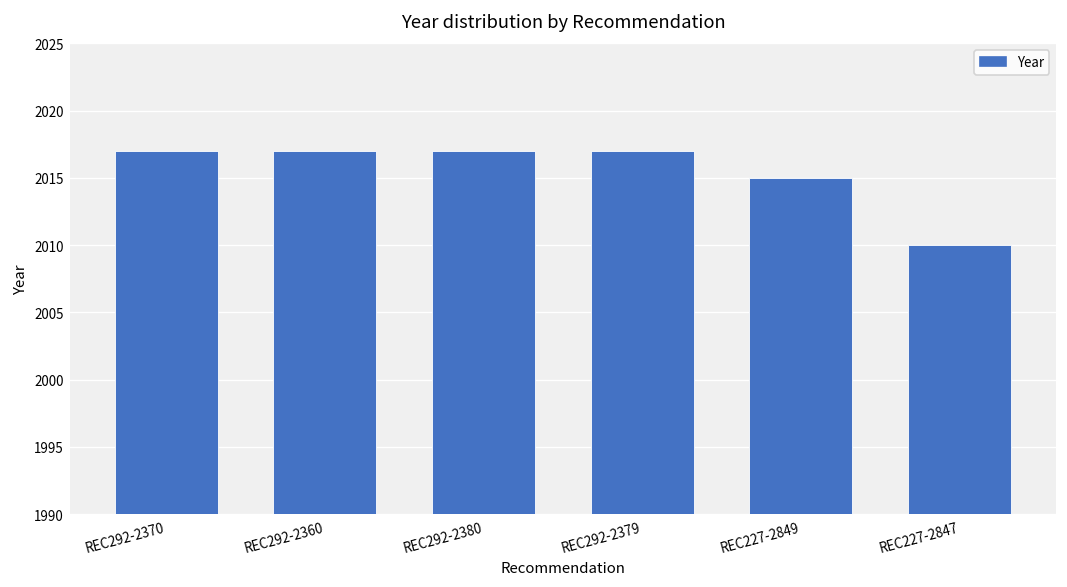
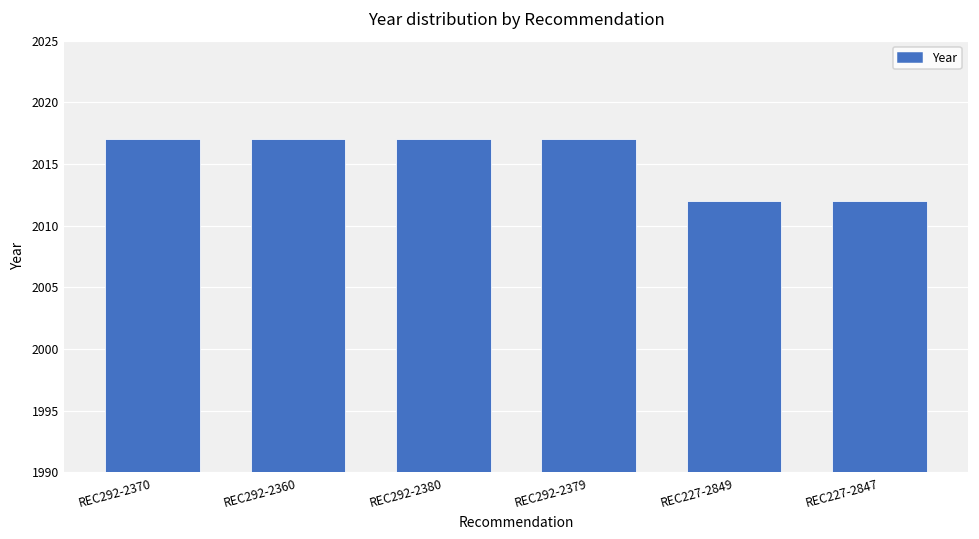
REC227-2849: 2015 -> 2012
REC227-2847: 2010 -> 2012
